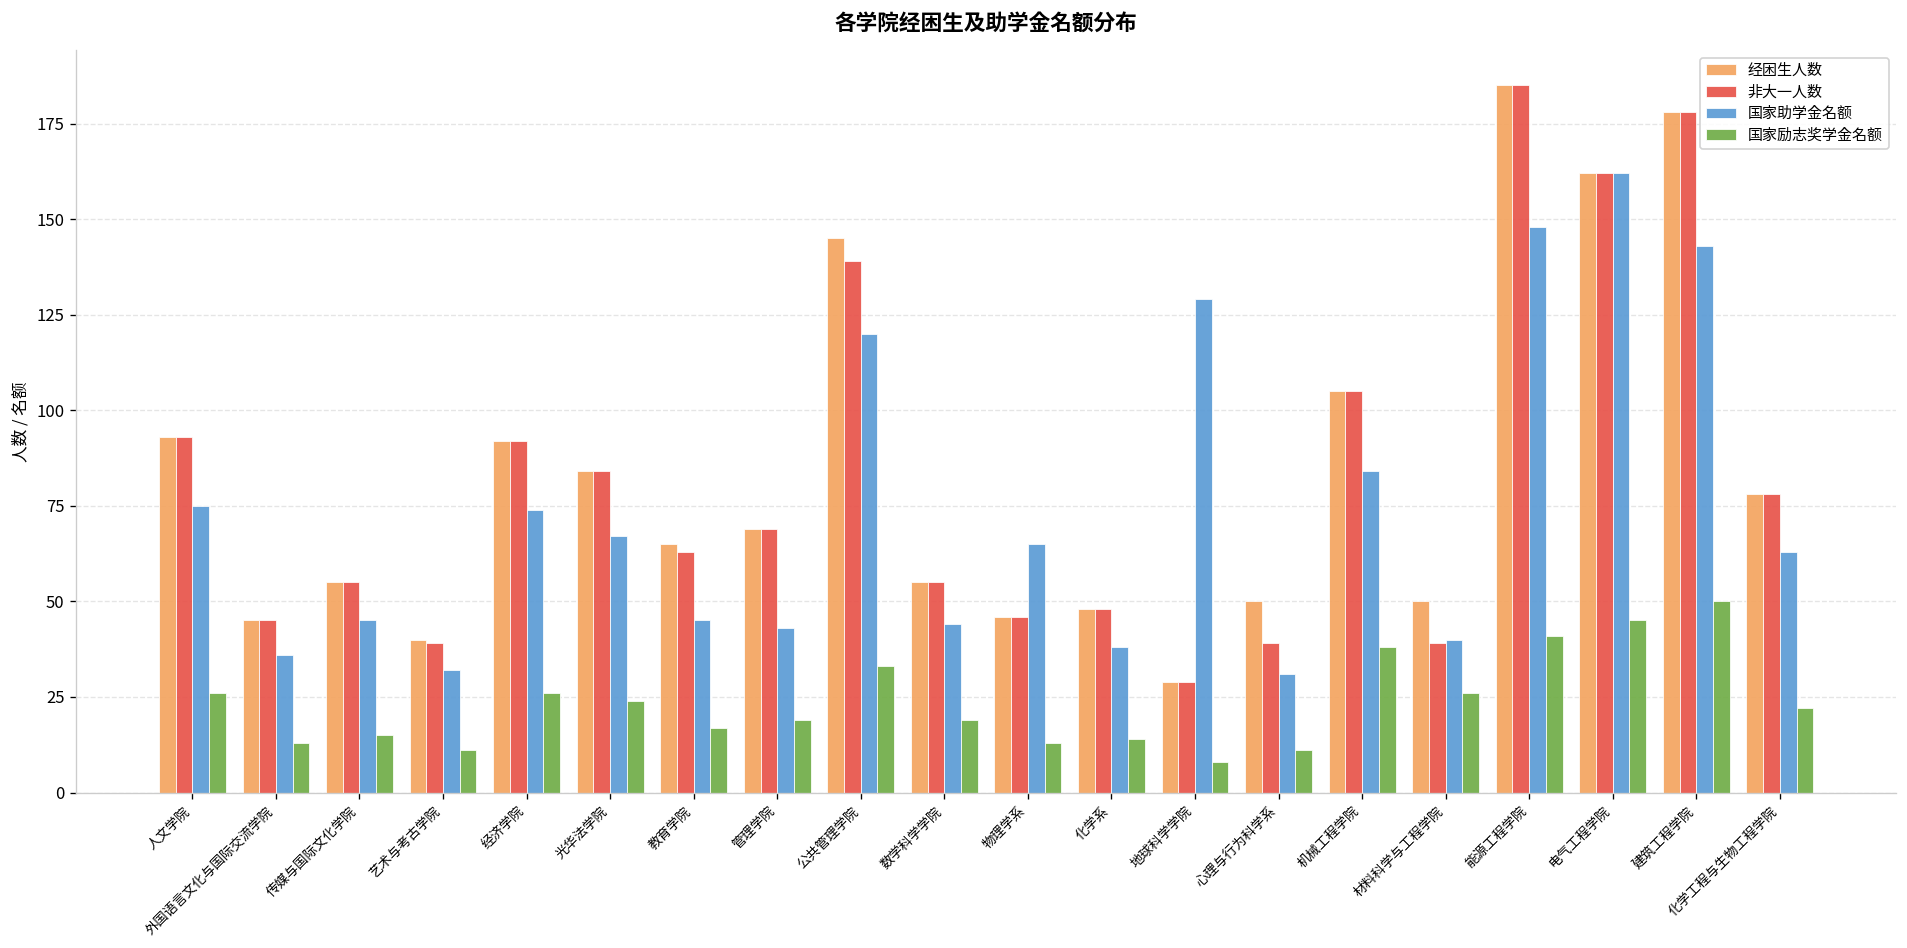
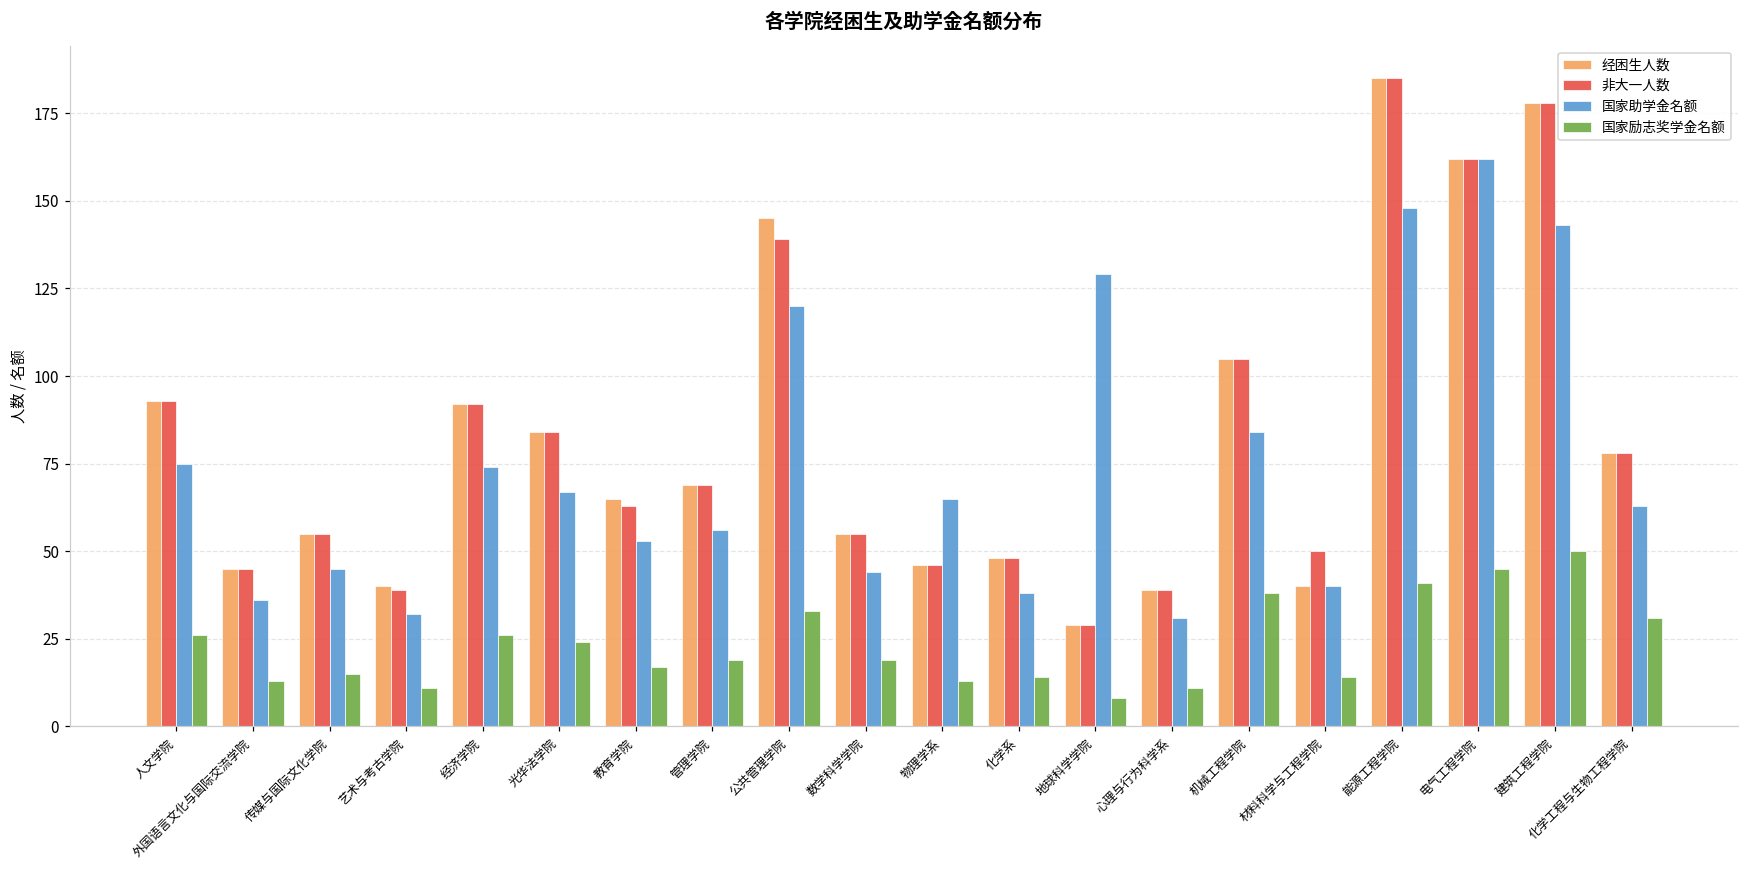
国家助学金名额, 教育学院: 45 -> 53
国家助学金名额, 管理学院: 43 -> 56
经困生人数, 心理与行为科学系: 50 -> 39
经困生人数, 材料科学与工程学院: 50 -> 40
非大一人数, 材料科学与工程学院: 39 -> 50
国家励志奖学金名额, 材料科学与工程学院: 26 -> 14
国家励志奖学金名额, 化学工程与生物工程学院: 22 -> 31
